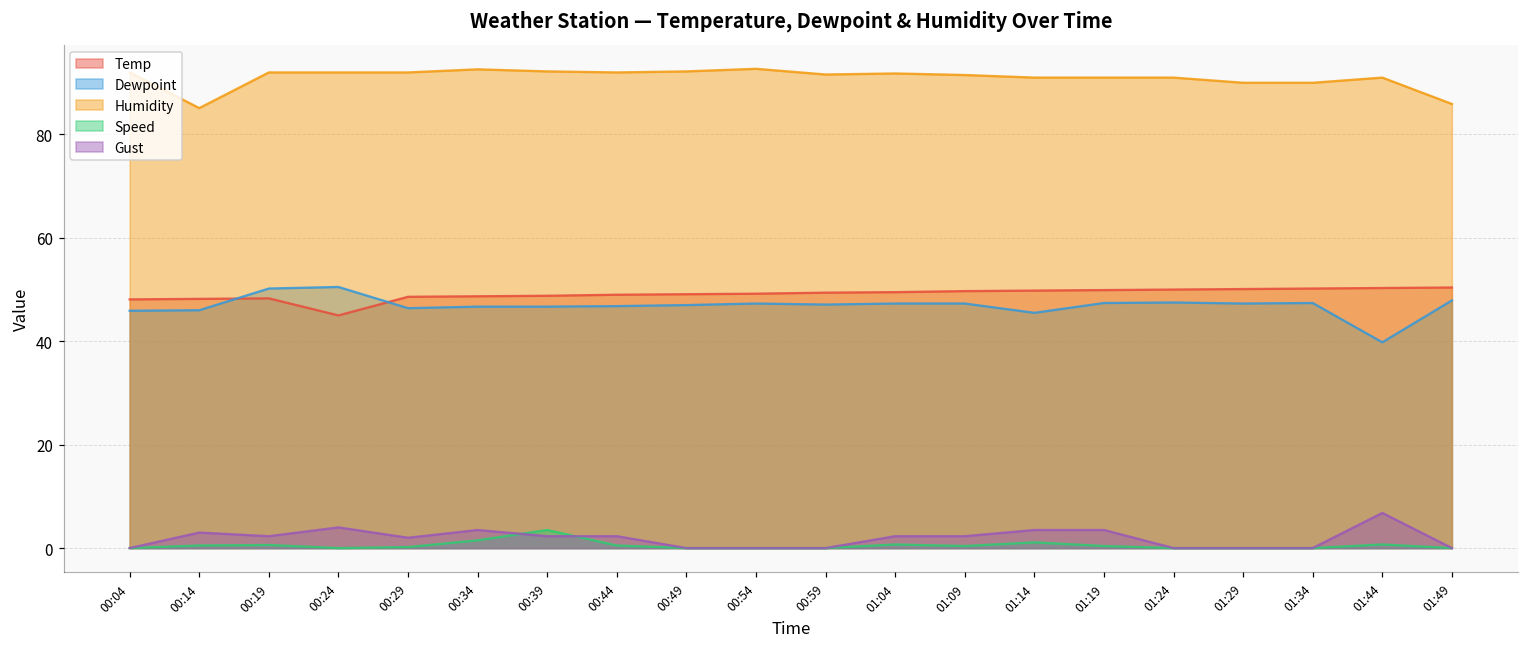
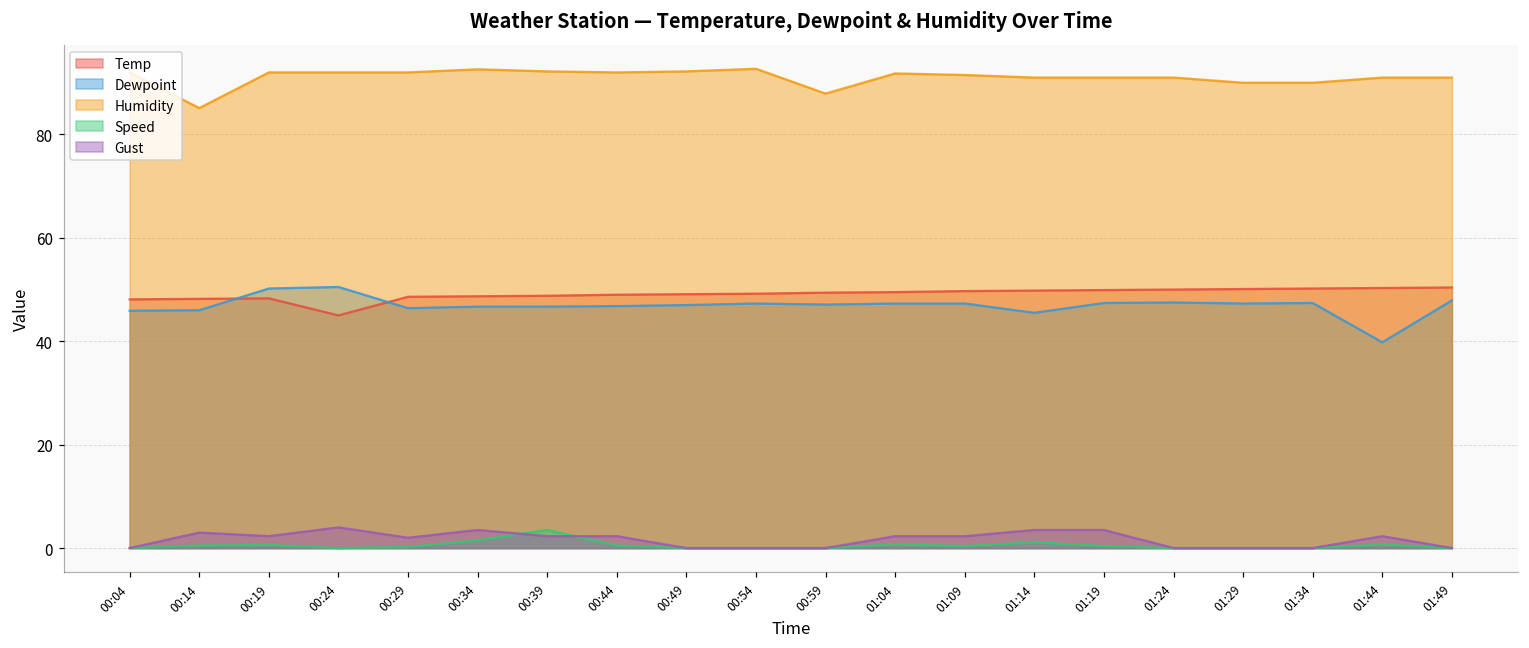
Humidity, 00:59: 92 -> 88
Gust, 01:44: 7 -> 2
Humidity, 01:49: 86 -> 91
